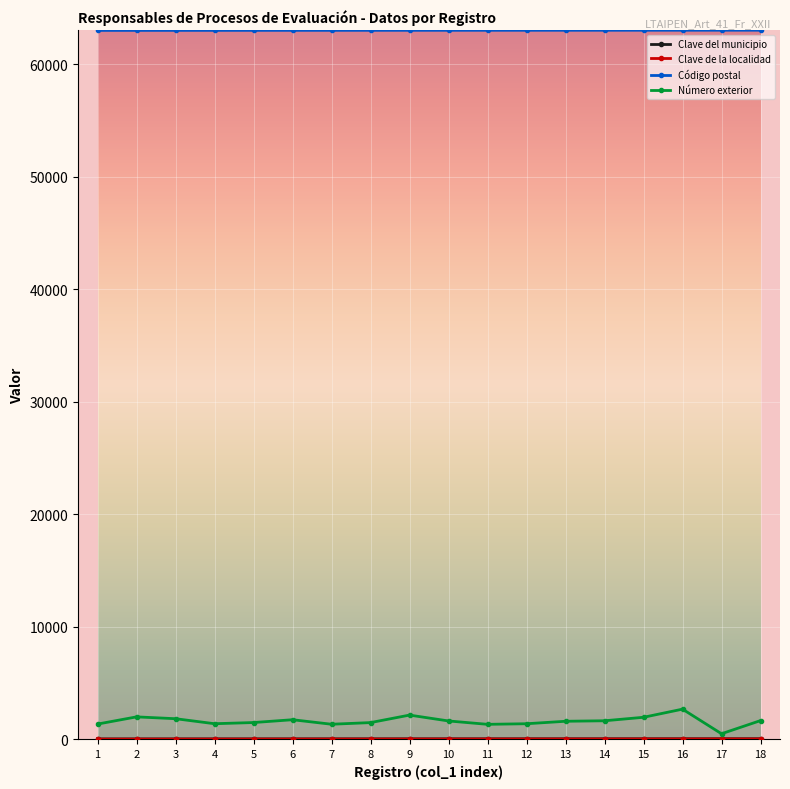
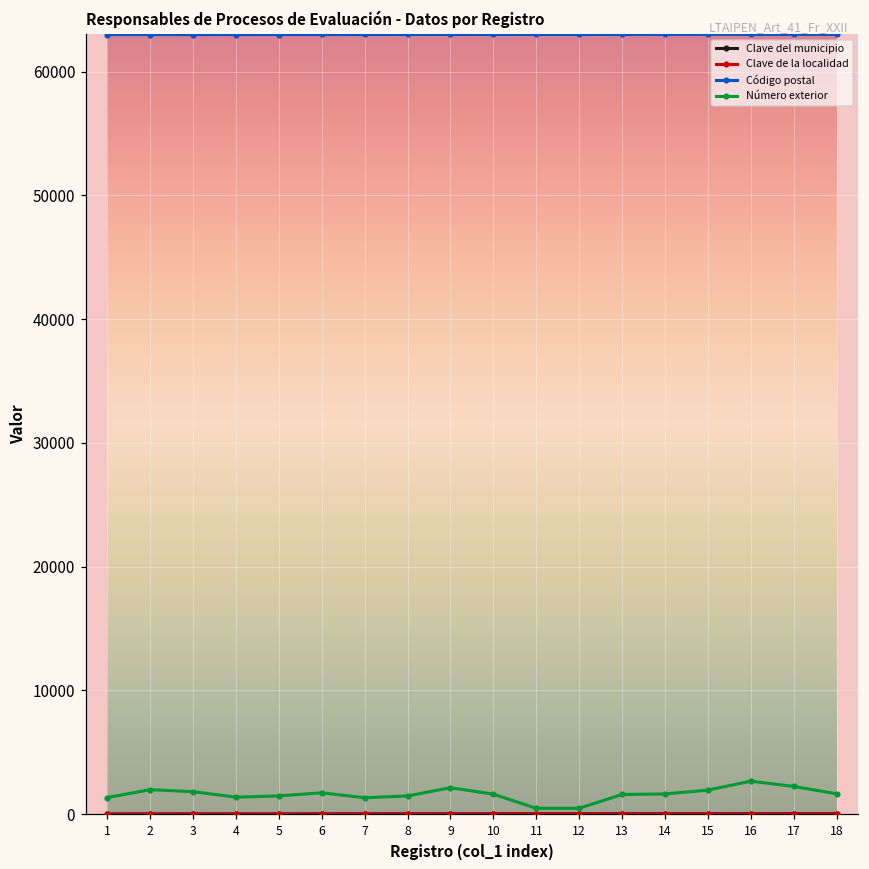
Número exterior, 11: 1300 -> 500
Número exterior, 12: 1400 -> 500
Número exterior, 17: 500 -> 2200
